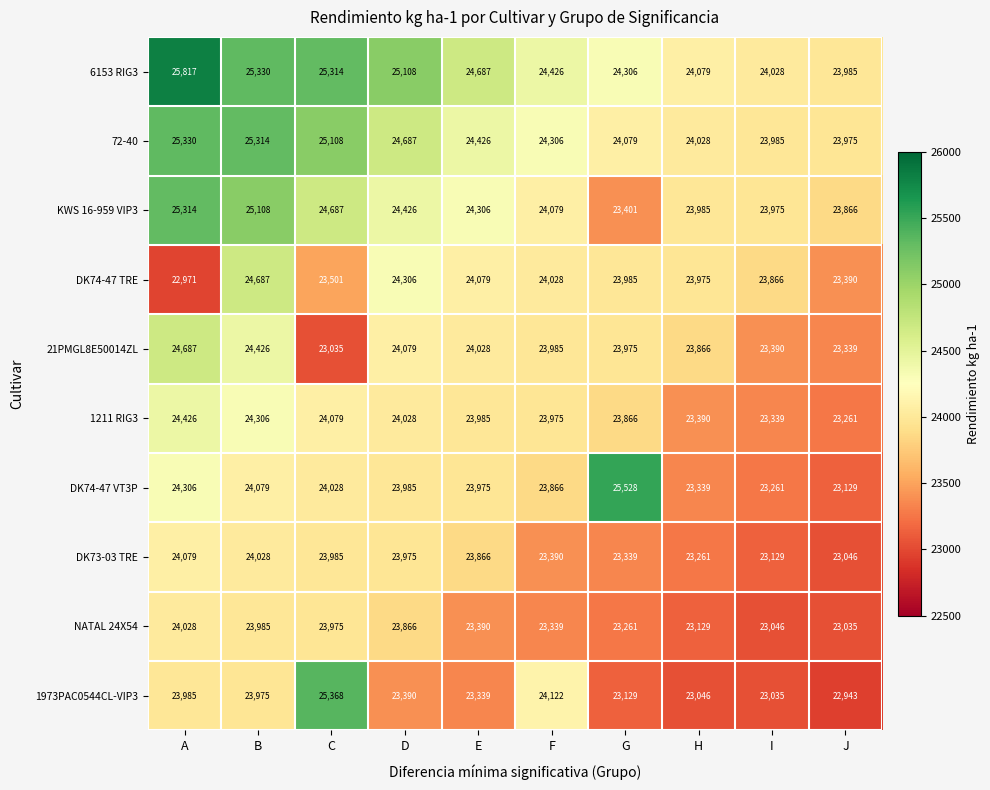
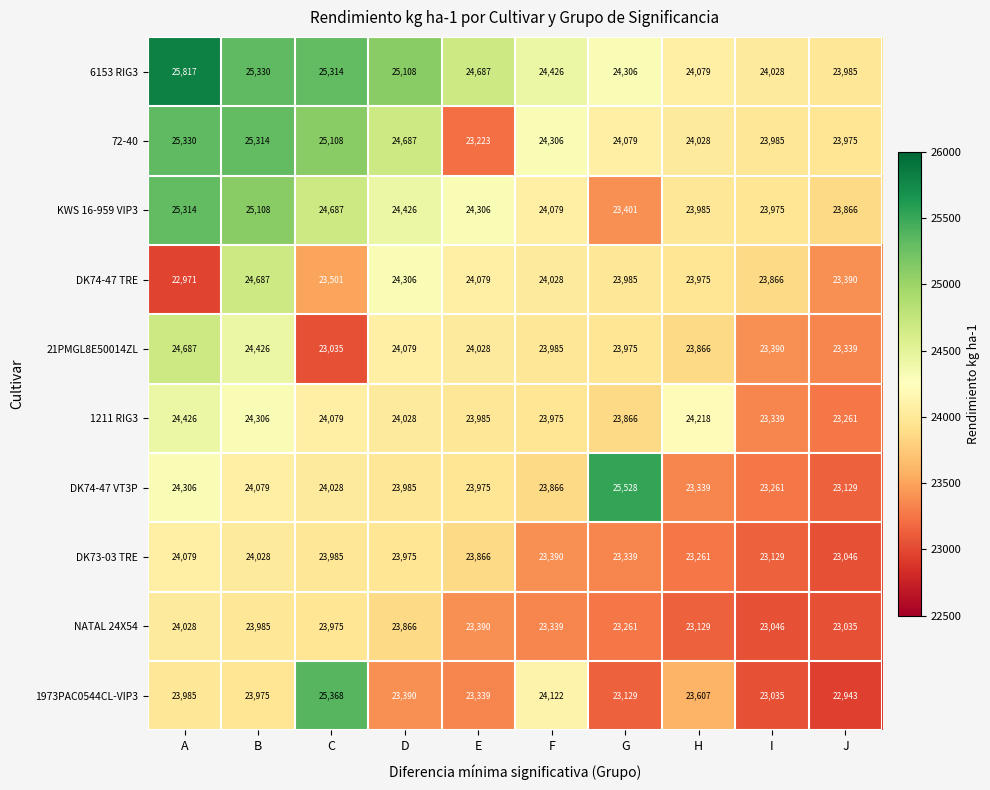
72-40, E: 24,426 -> 23,223
1211 RIG3, H: 23,390 -> 24,218
1973PAC0544CL-VIP3, H: 23,046 -> 23,607
